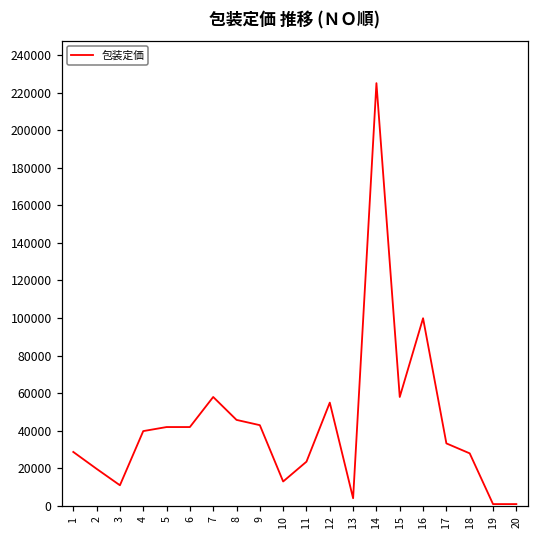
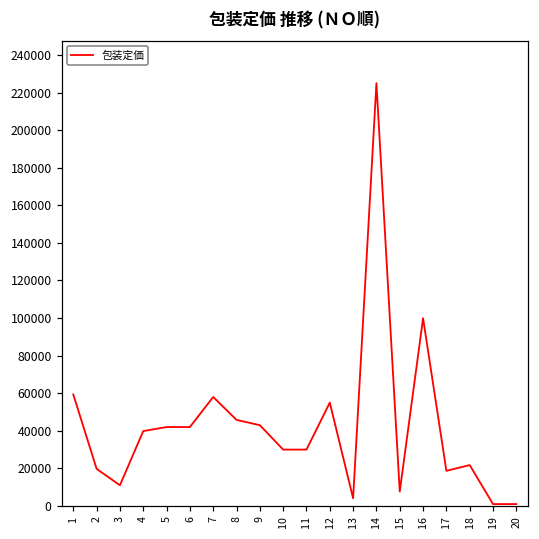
1: 29000 -> 59000
10: 13000 -> 30000
11: 24000 -> 30000
15: 58000 -> 8000
17: 33000 -> 19000
18: 28000 -> 22000
